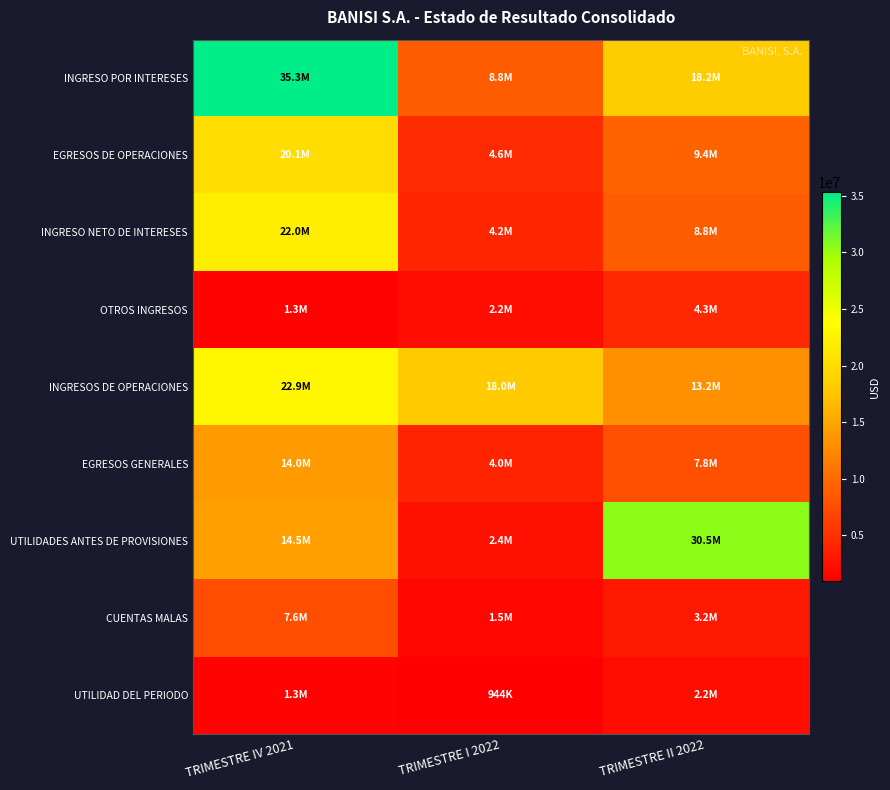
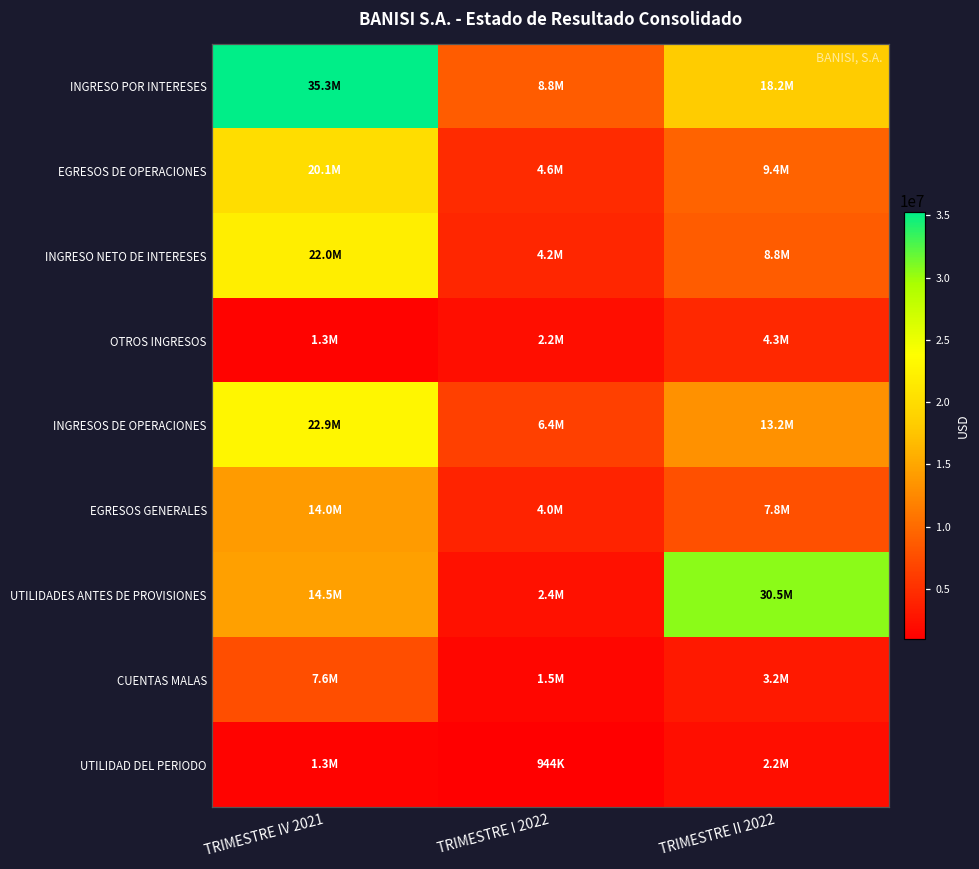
INGRESOS DE OPERACIONES, TRIMESTRE I 2022: 18.0M -> 6.4M
